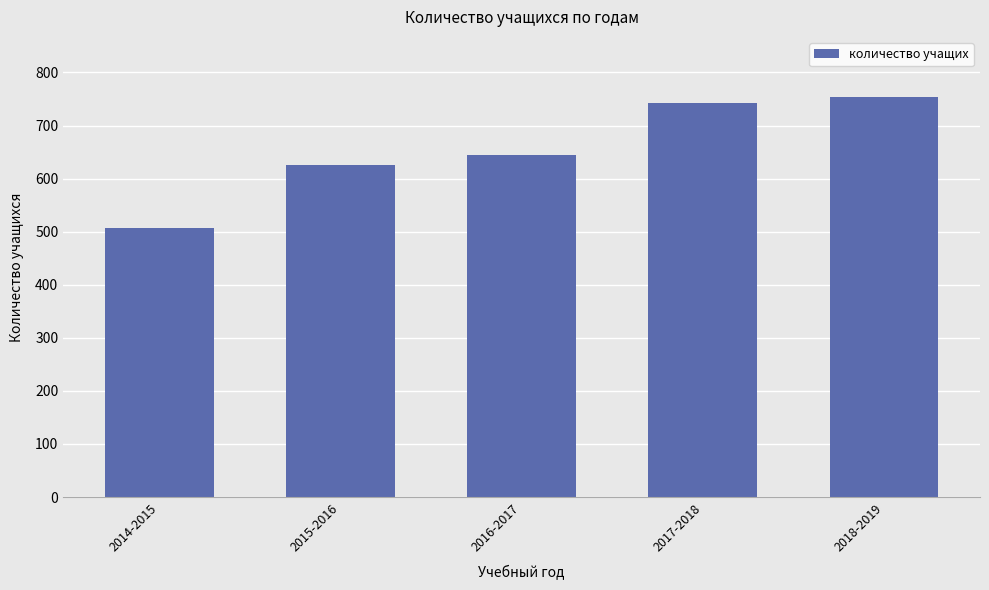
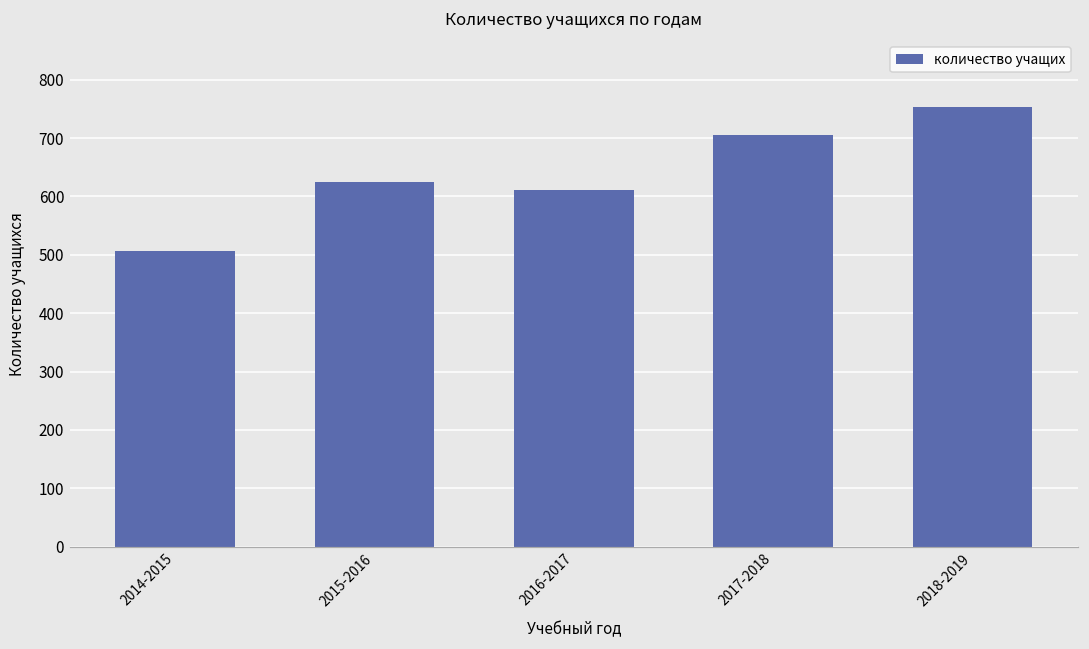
2016-2017: 650 -> 610
2017-2018: 740 -> 710
